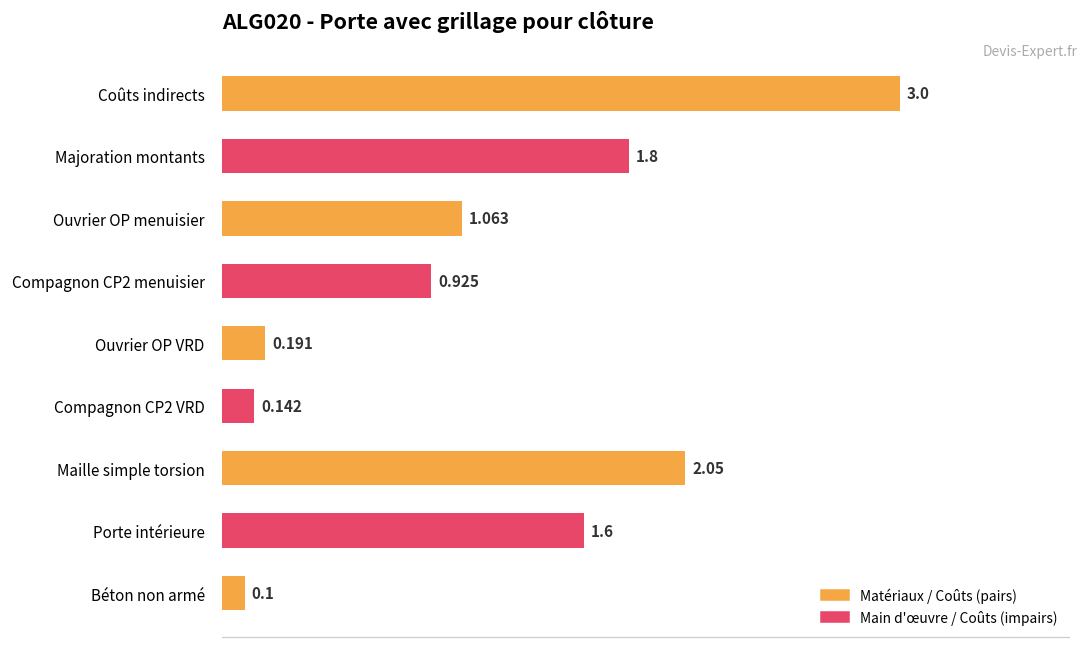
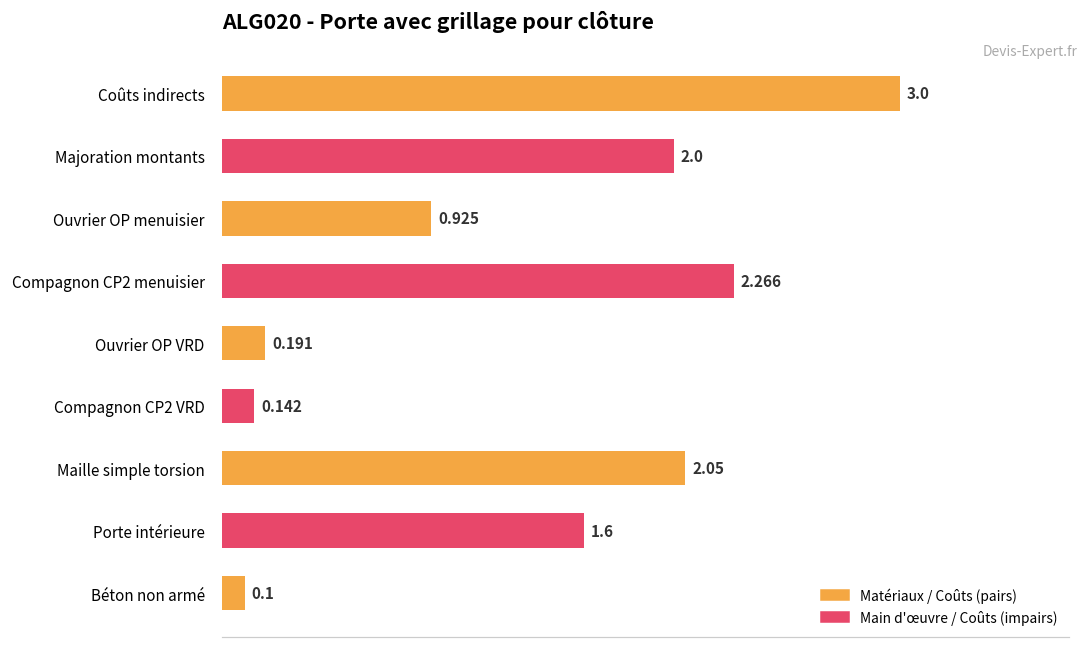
Majoration montants: 1.8 -> 2.0
Ouvrier OP menuisier: 1.063 -> 0.925
Compagnon CP2 menuisier: 0.925 -> 2.266
